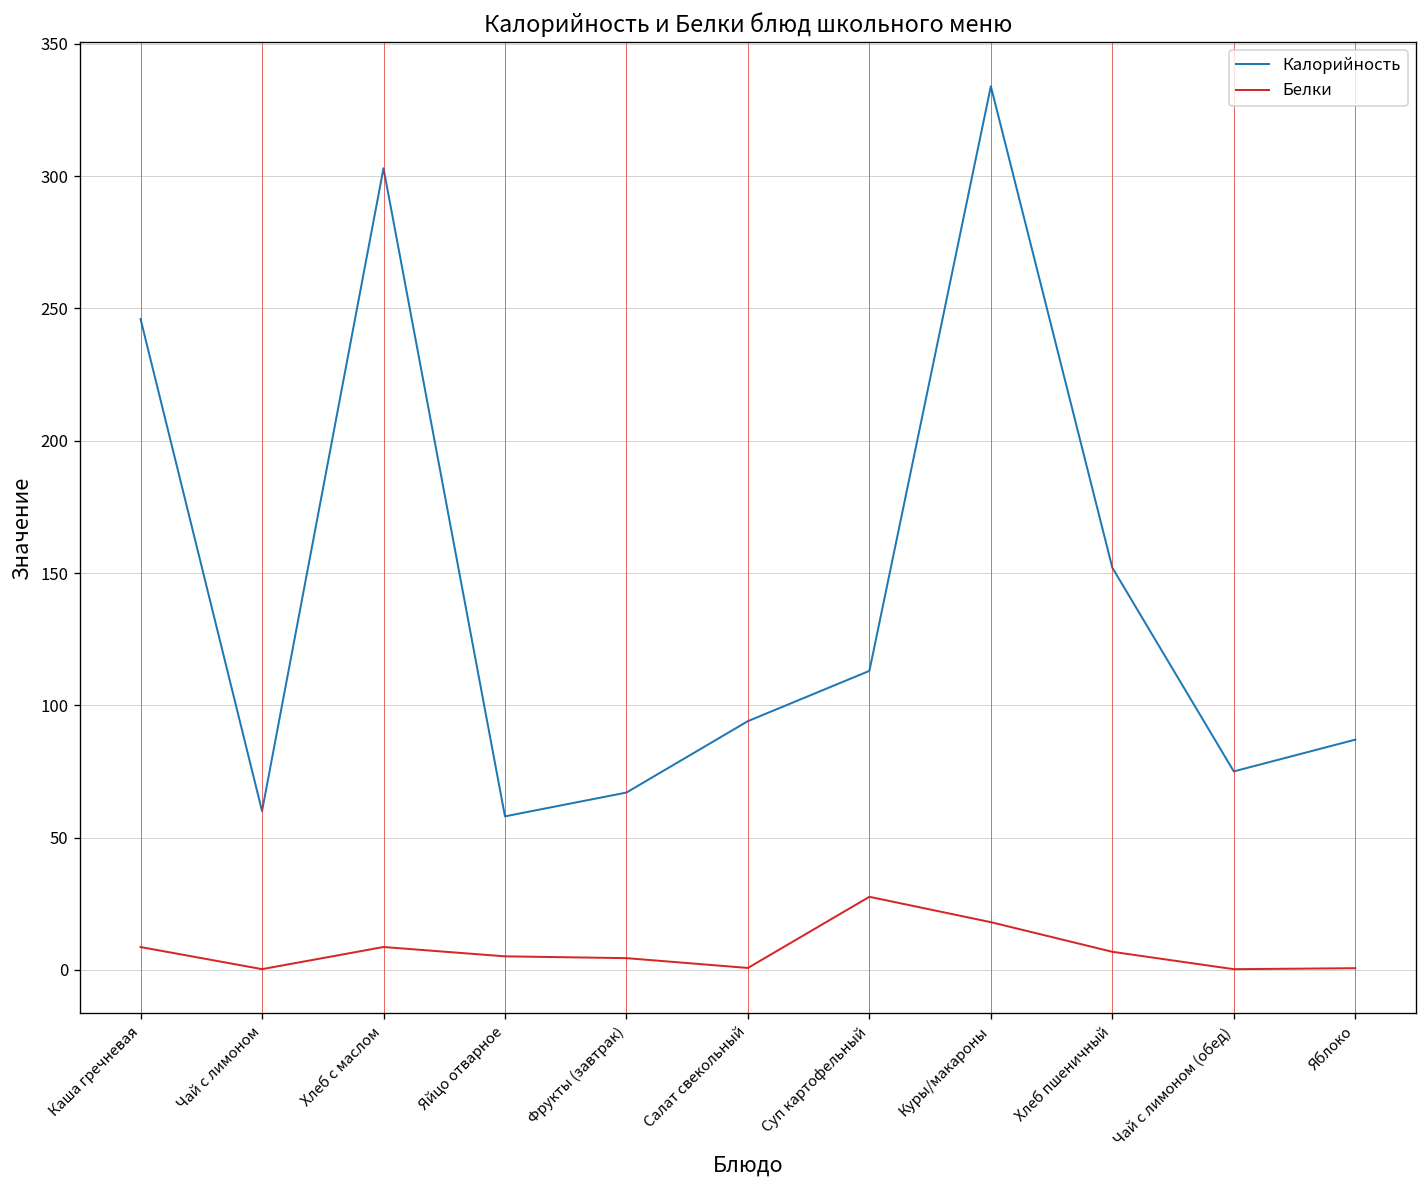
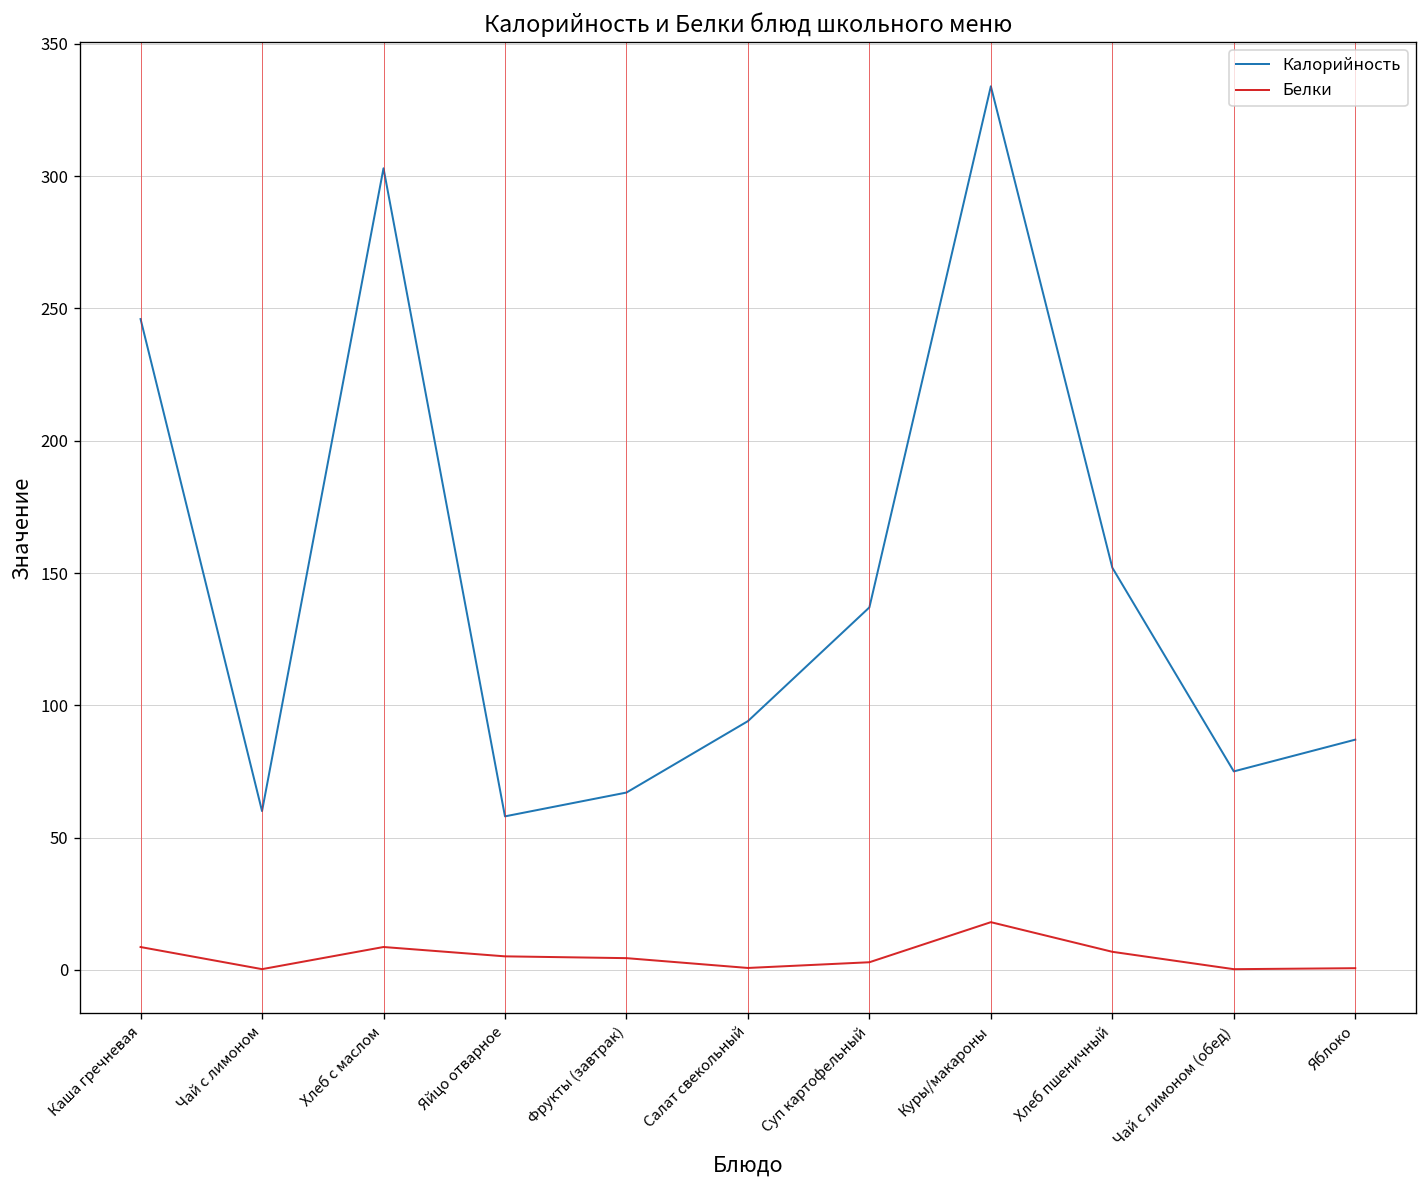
Калорийность, Суп картофельный: 113 -> 137
Белки, Суп картофельный: 28 -> 3
